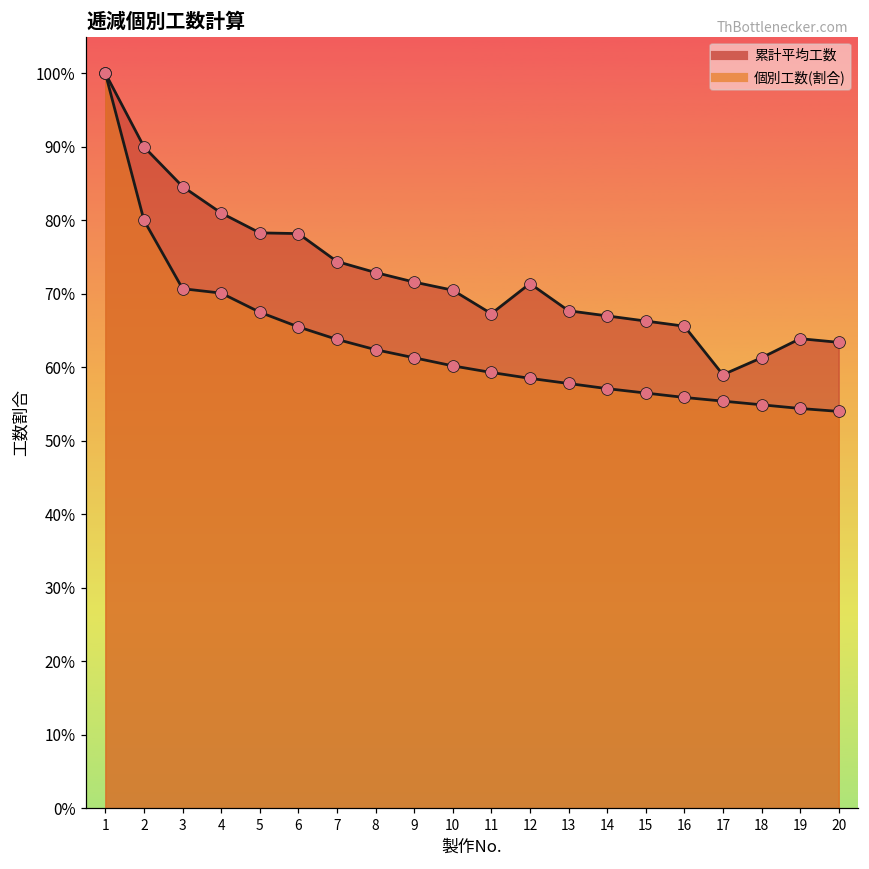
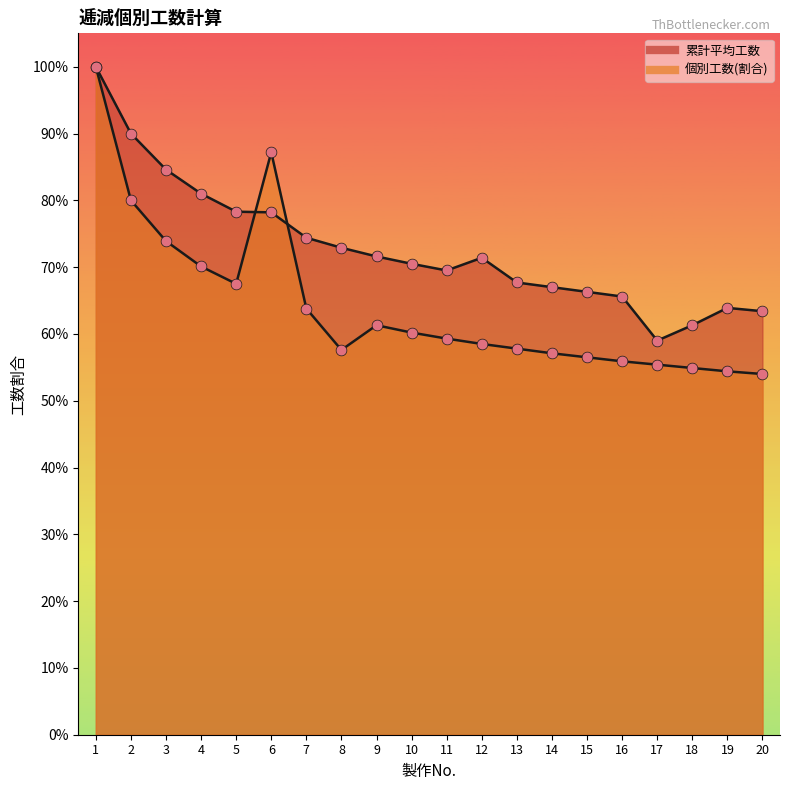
個別工数(割合), 3: 71% -> 74%
個別工数(割合), 6: 66% -> 87%
個別工数(割合), 8: 62% -> 58%
累計平均工数, 11: 67% -> 70%
